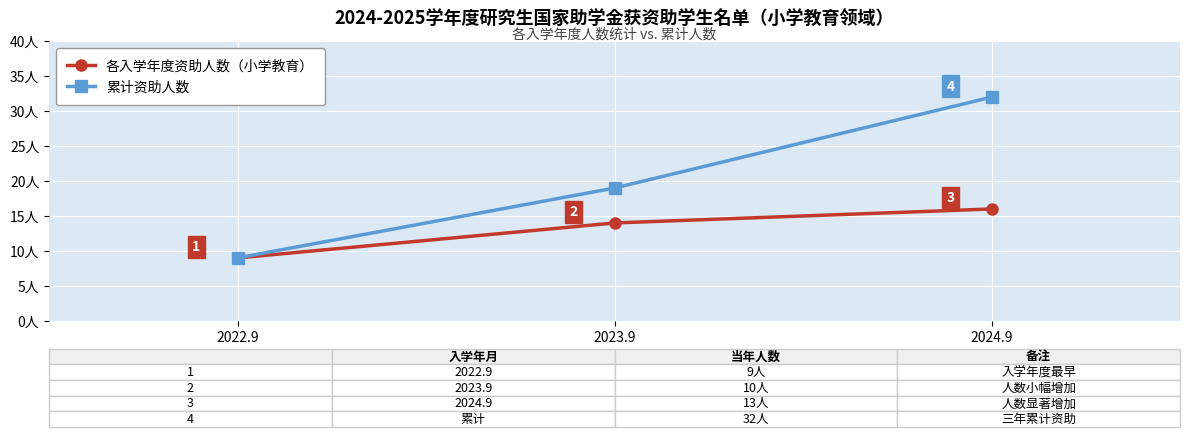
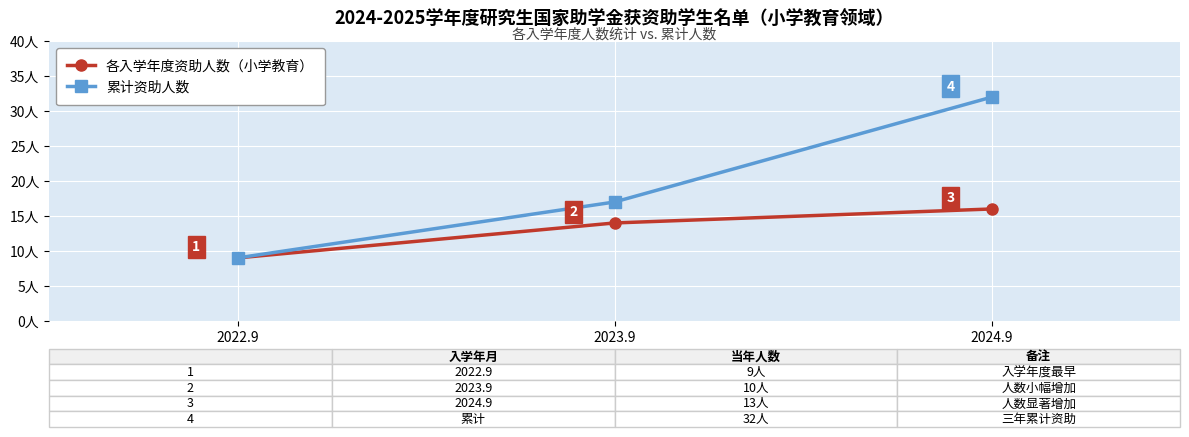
累计资助人数, 2023.9: 19人 -> 17人
